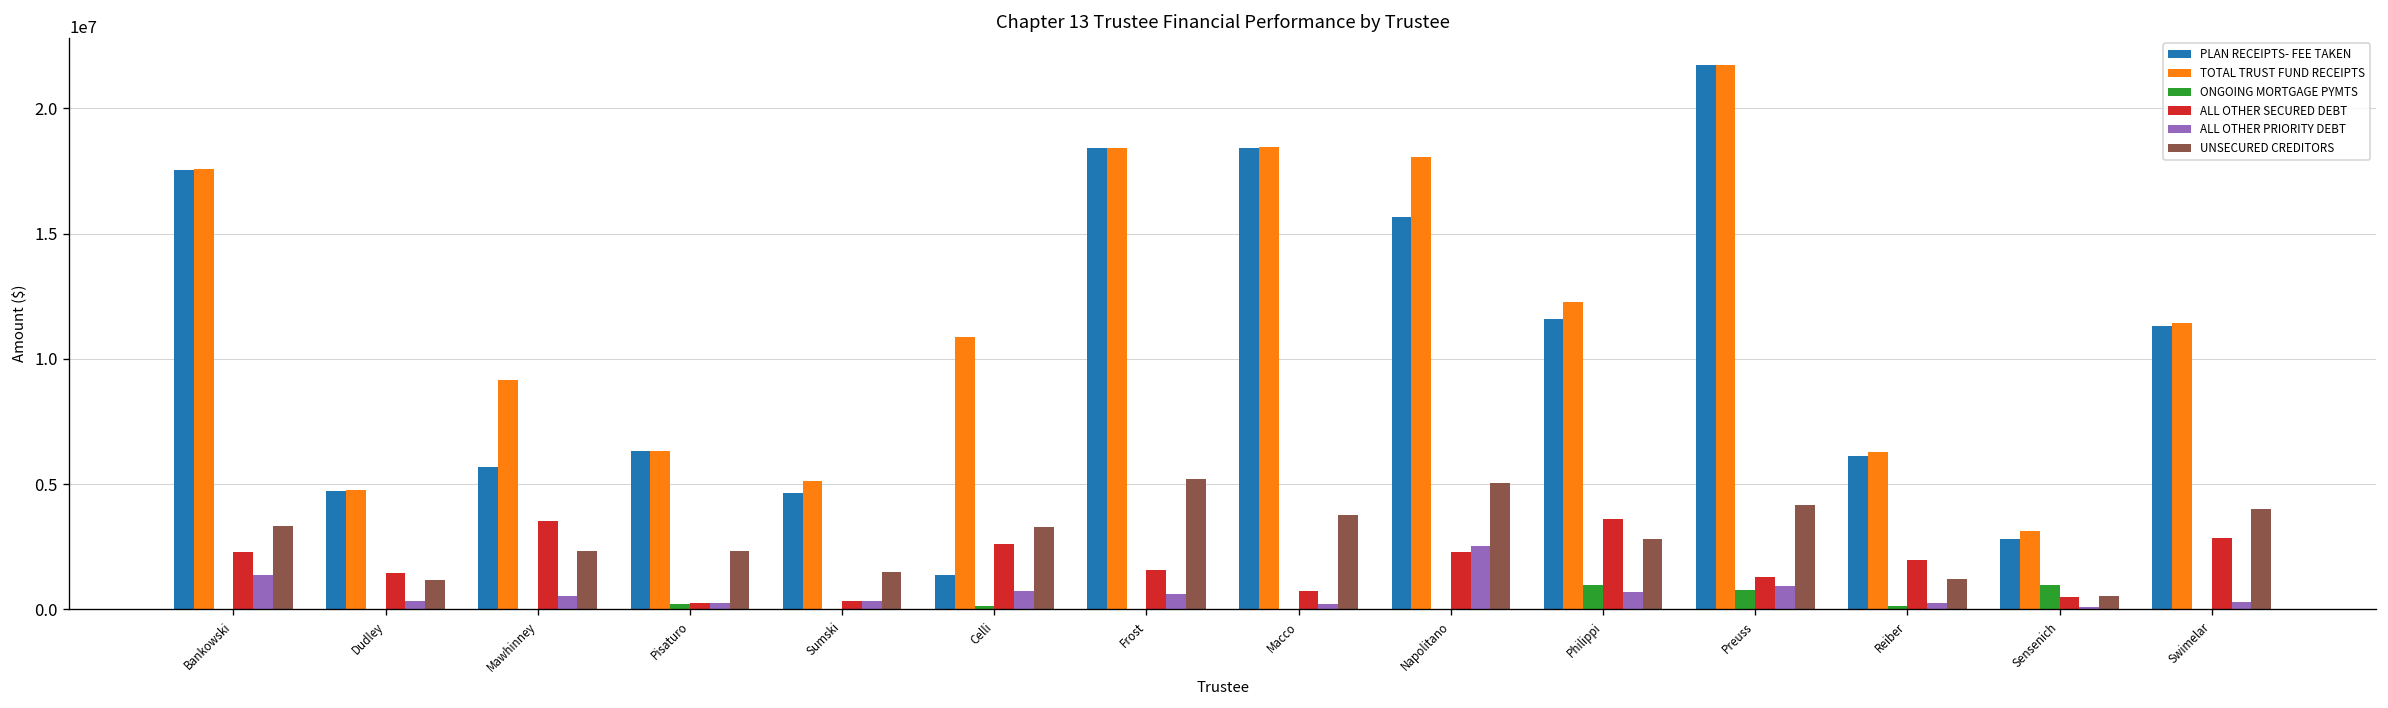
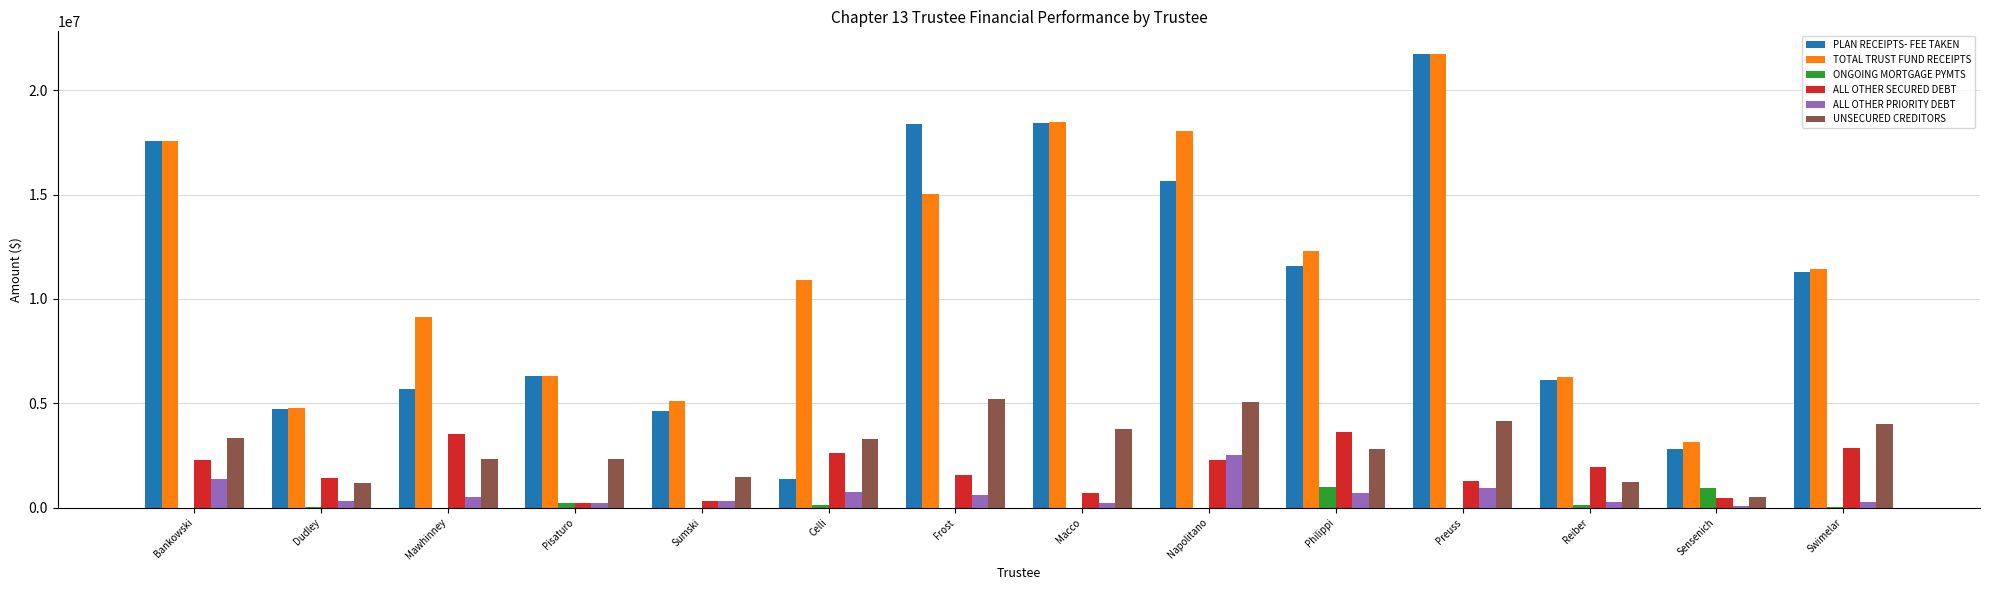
TOTAL TRUST FUND RECEIPTS, Frost: 18400000 -> 15000000
ONGOING MORTGAGE PYMTS, Preuss: 800000 -> 0
